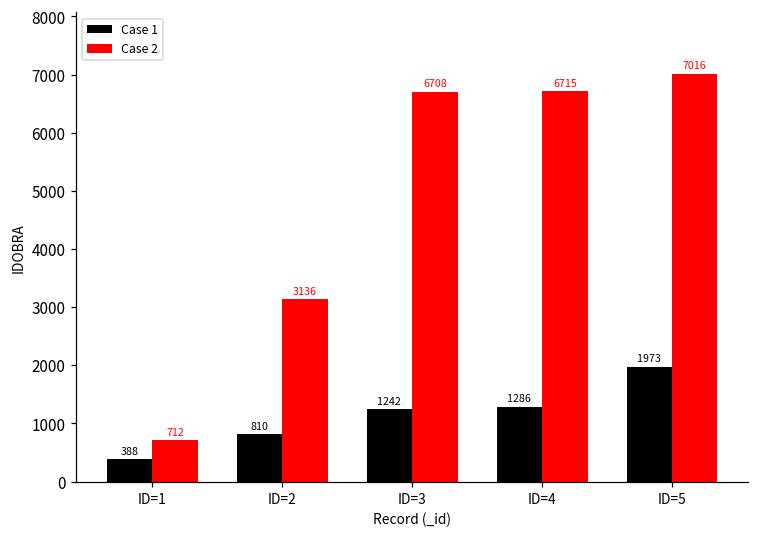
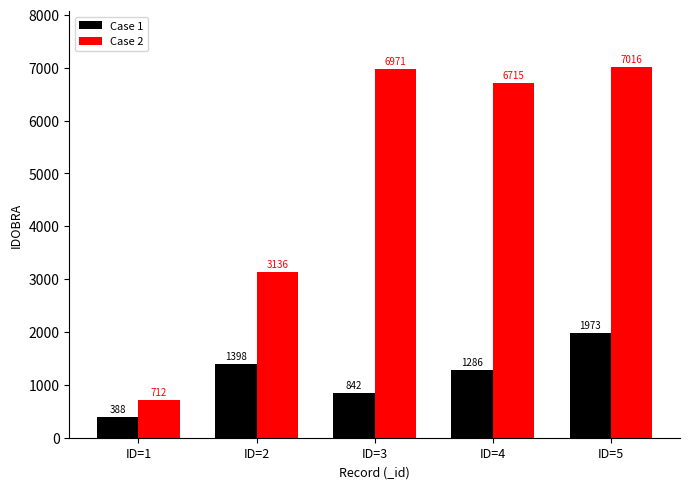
Case 1, ID=2: 810 -> 1398
Case 1, ID=3: 1242 -> 842
Case 2, ID=3: 6708 -> 6971
